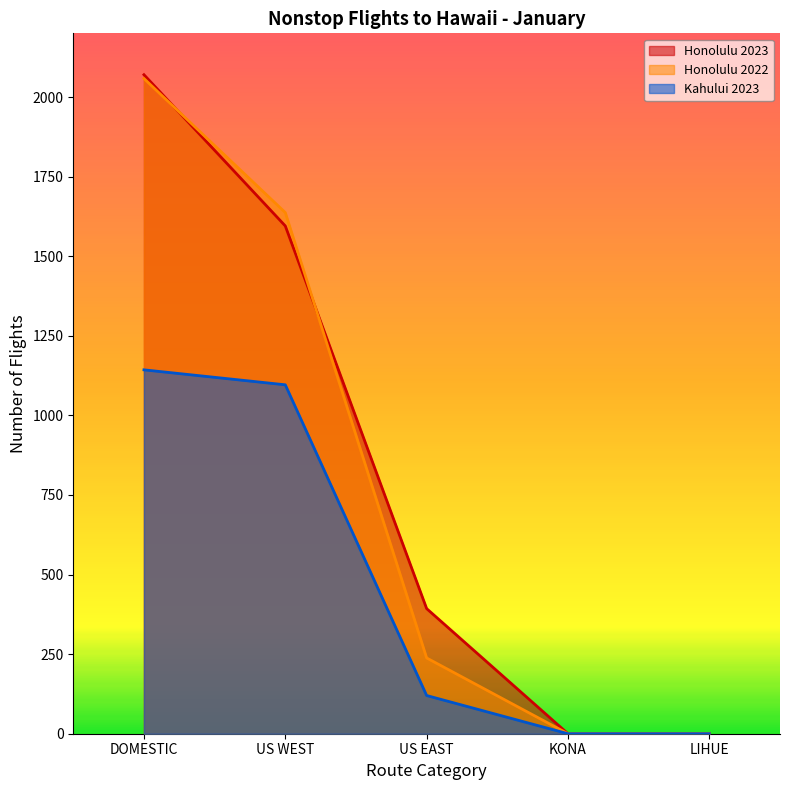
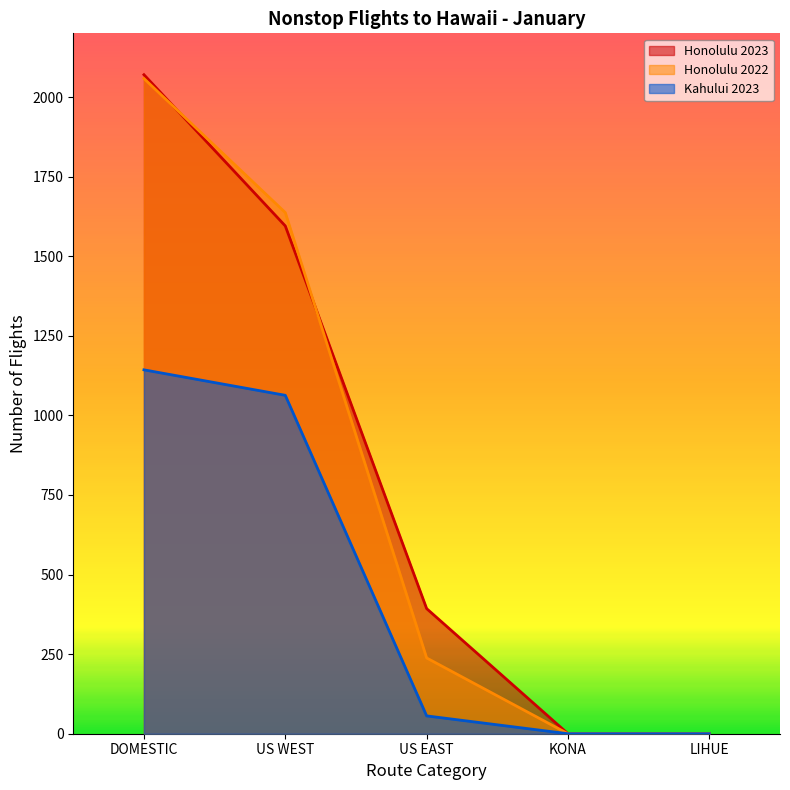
Kahului 2023, US WEST: 1100 -> 1060
Kahului 2023, US EAST: 120 -> 60
